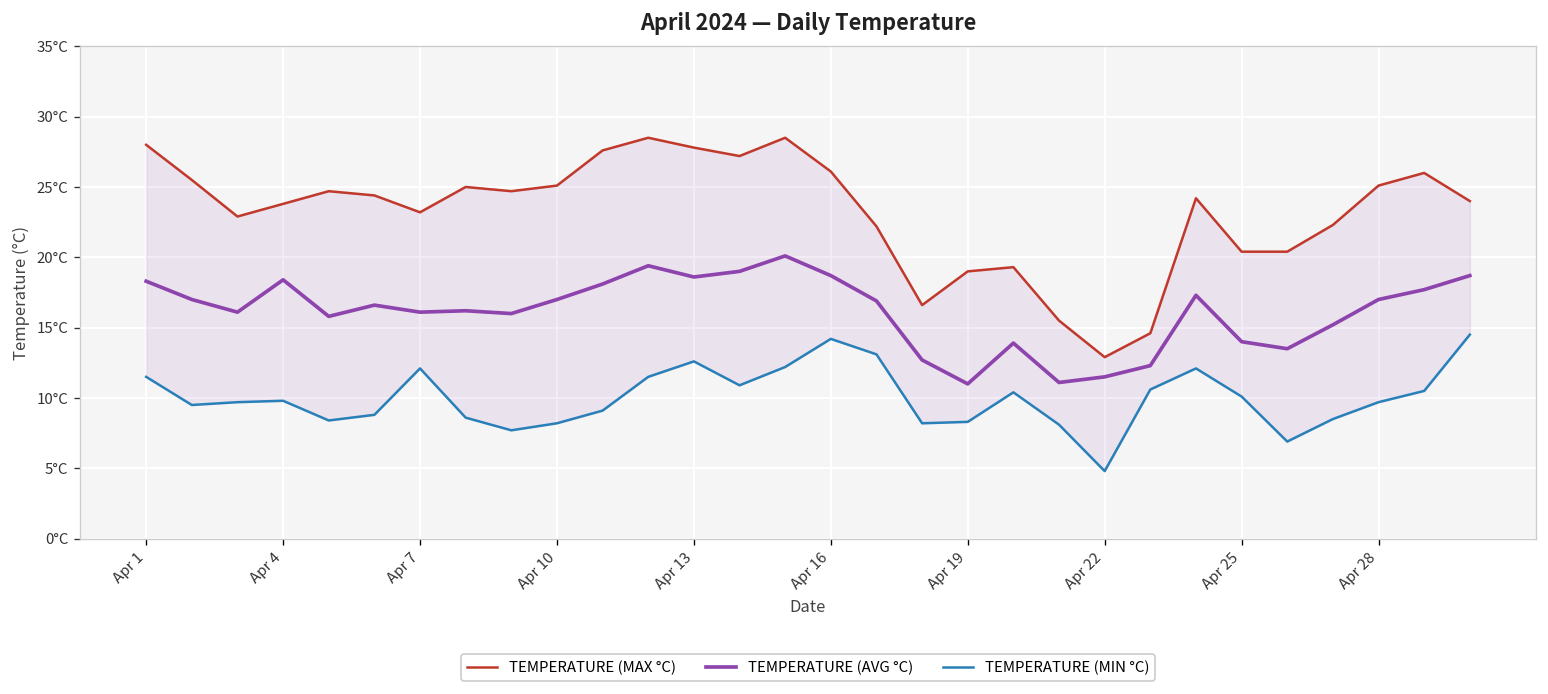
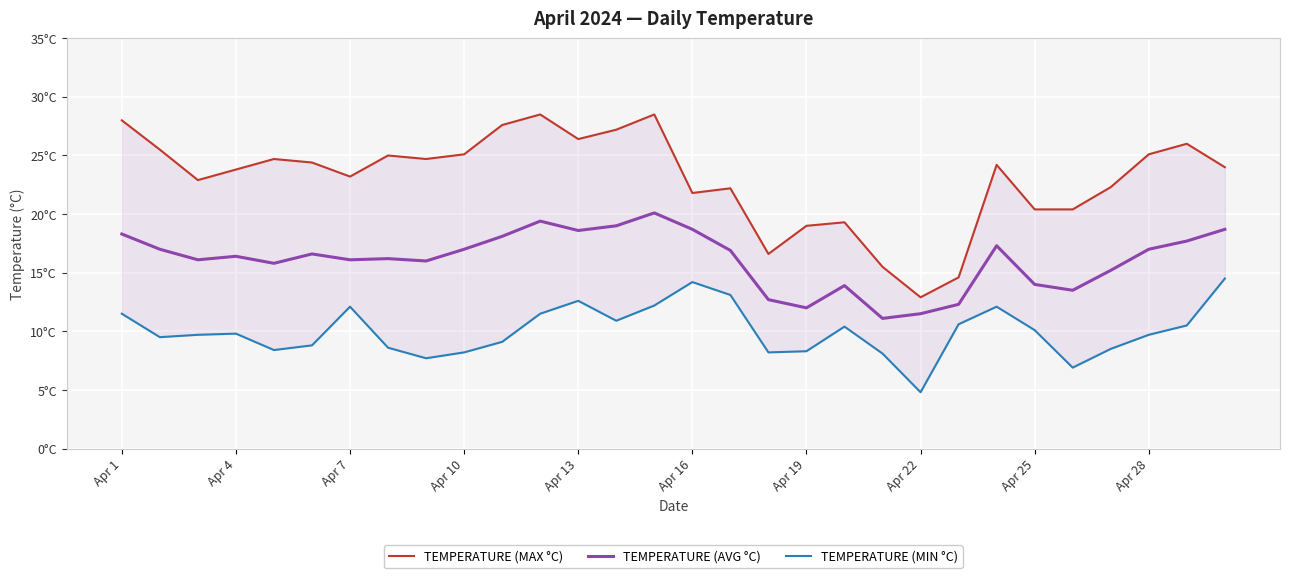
TEMPERATURE (AVG °C), Apr 4: 18.4°C -> 16.4°C
TEMPERATURE (MAX °C), Apr 13: 27.8°C -> 26.4°C
TEMPERATURE (MAX °C), Apr 16: 26.1°C -> 21.8°C
TEMPERATURE (AVG °C), Apr 19: 11°C -> 12°C
